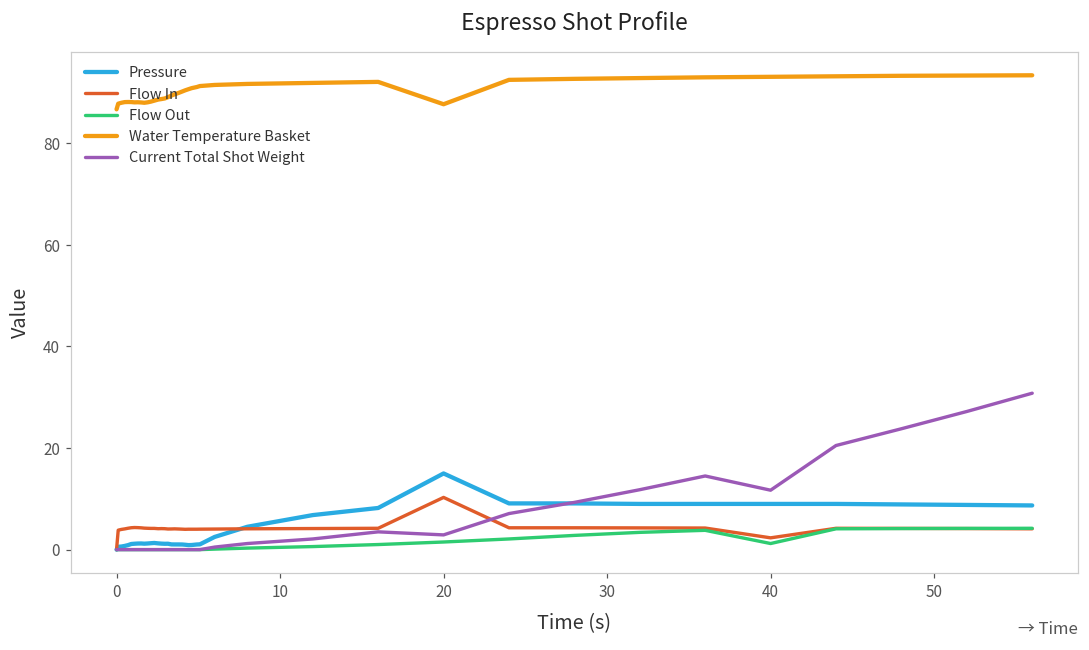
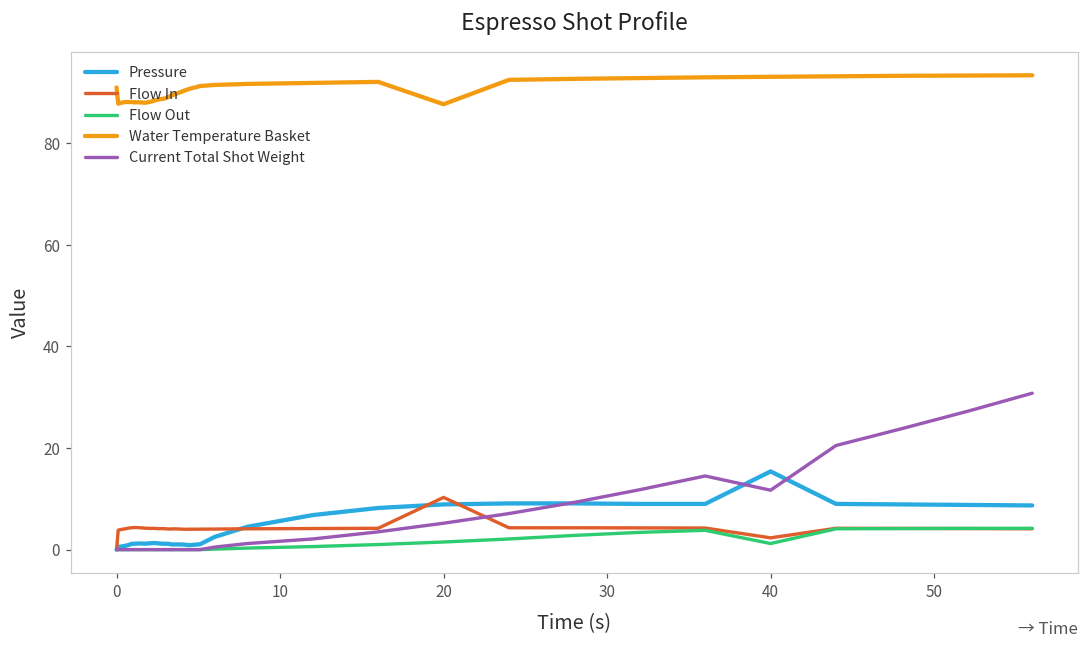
Water Temperature Basket, 0: 87 -> 91
Pressure, 20: 15 -> 9
Current Total Shot Weight, 20: 3 -> 5
Pressure, 40: 9 -> 15
